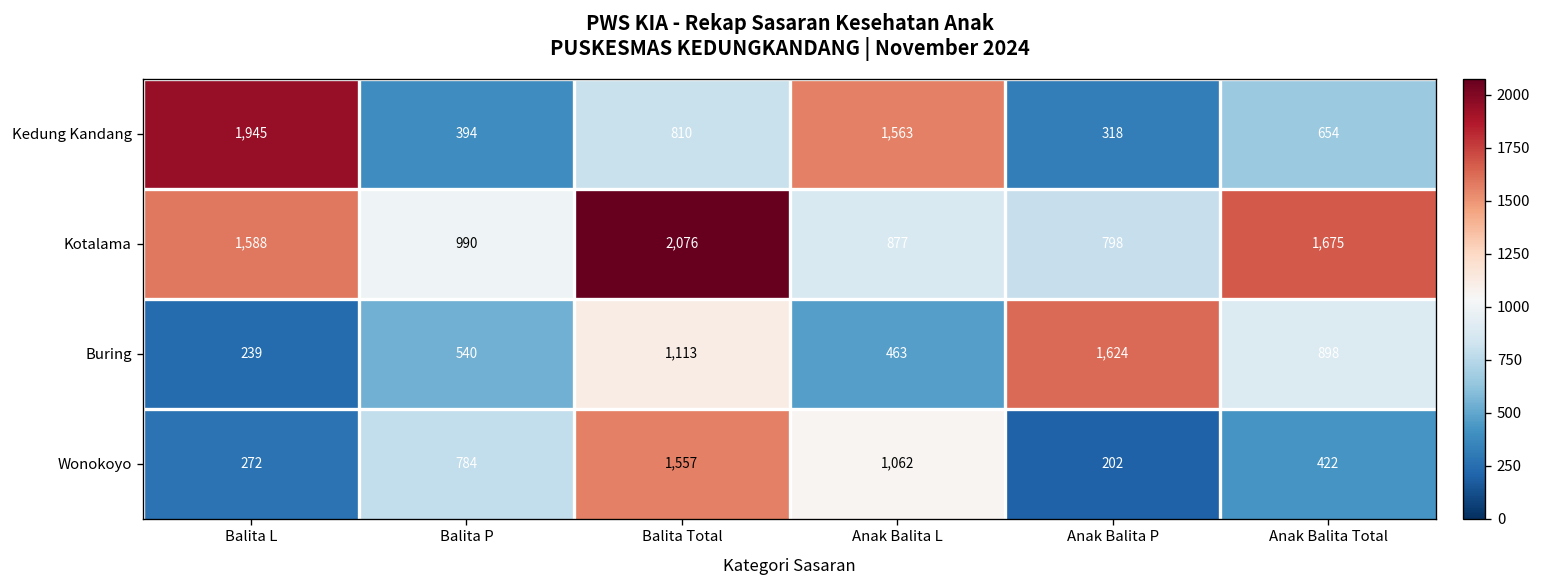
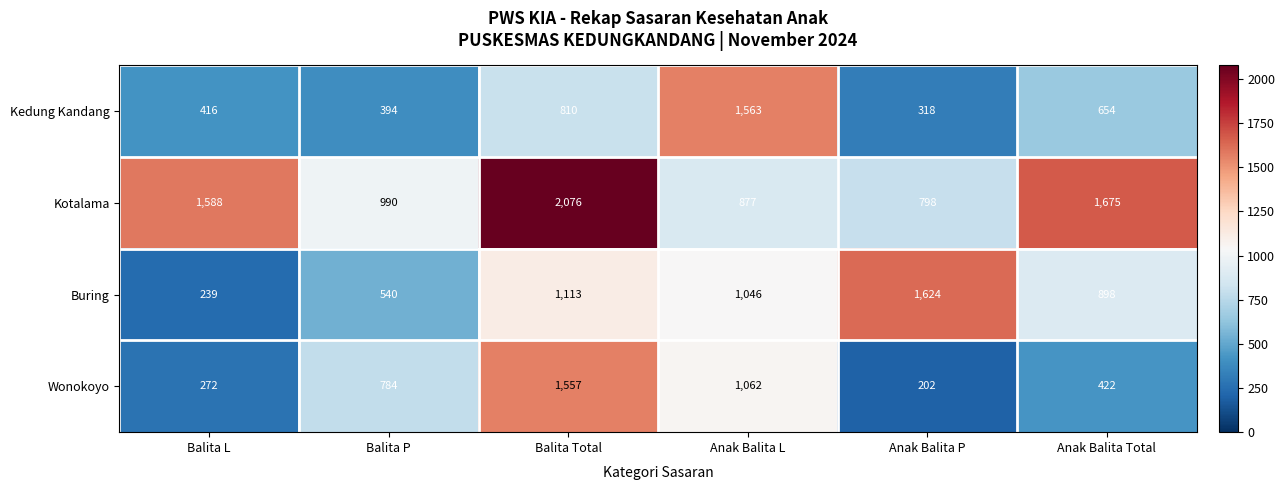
Kedung Kandang, Balita L: 1,945 -> 416
Buring, Anak Balita L: 463 -> 1,046
